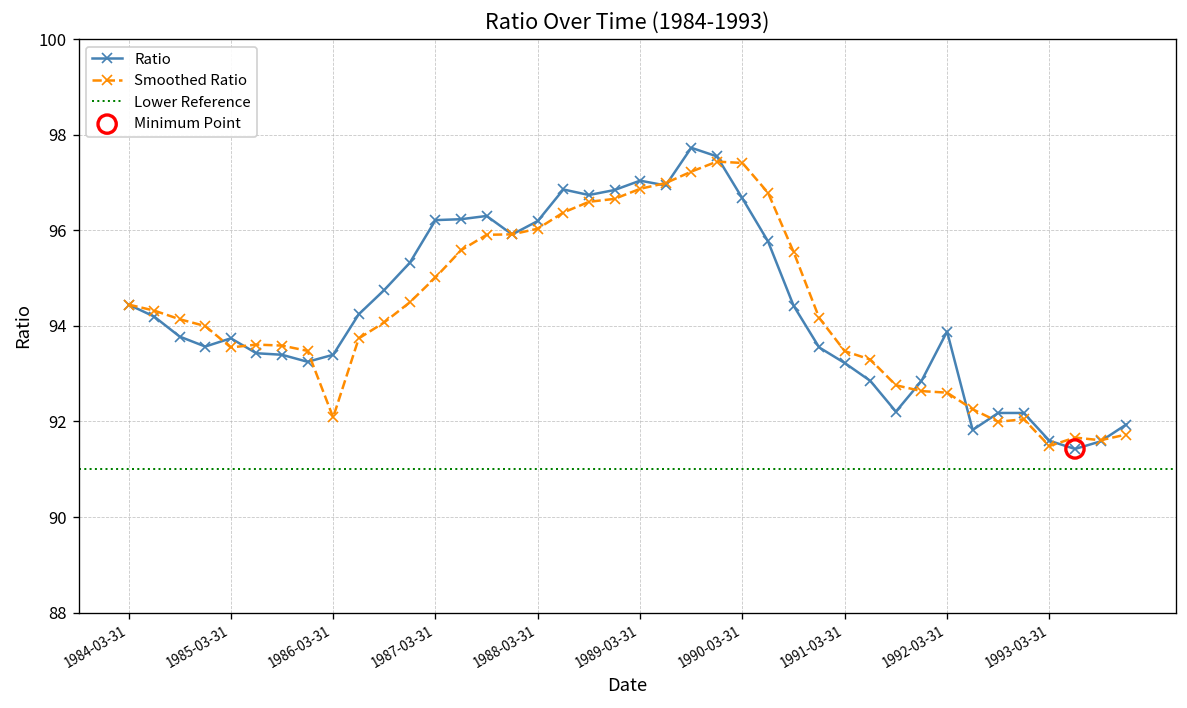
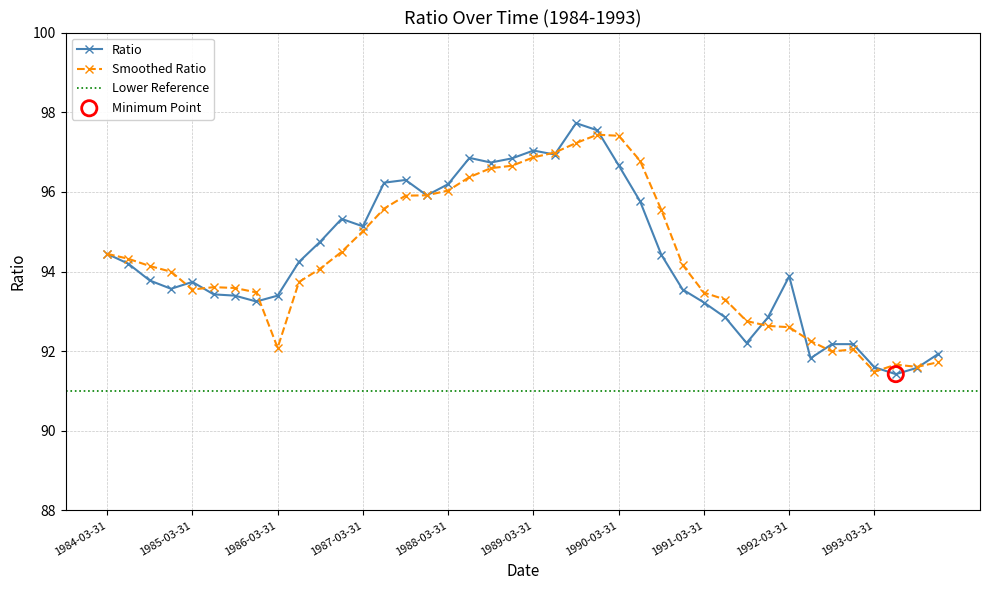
Ratio, 1987-03-31: 96.2 -> 95.1
